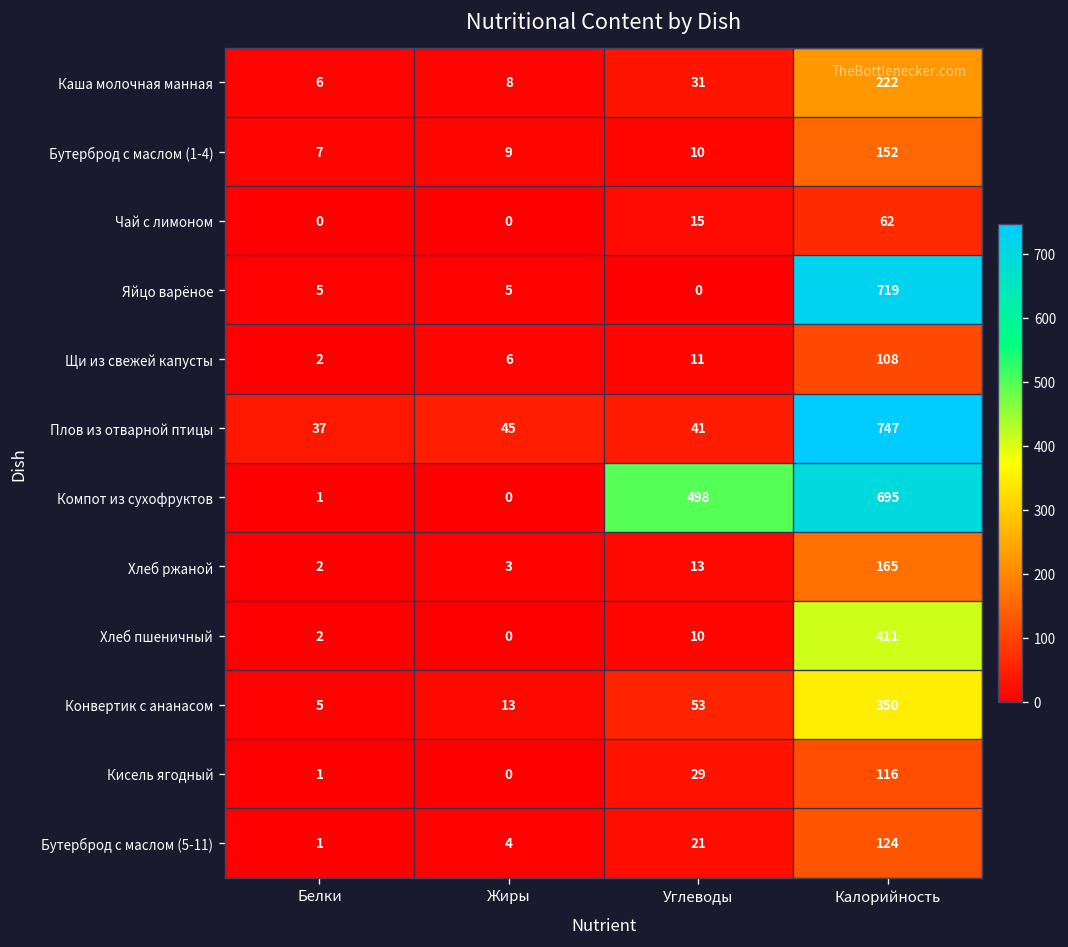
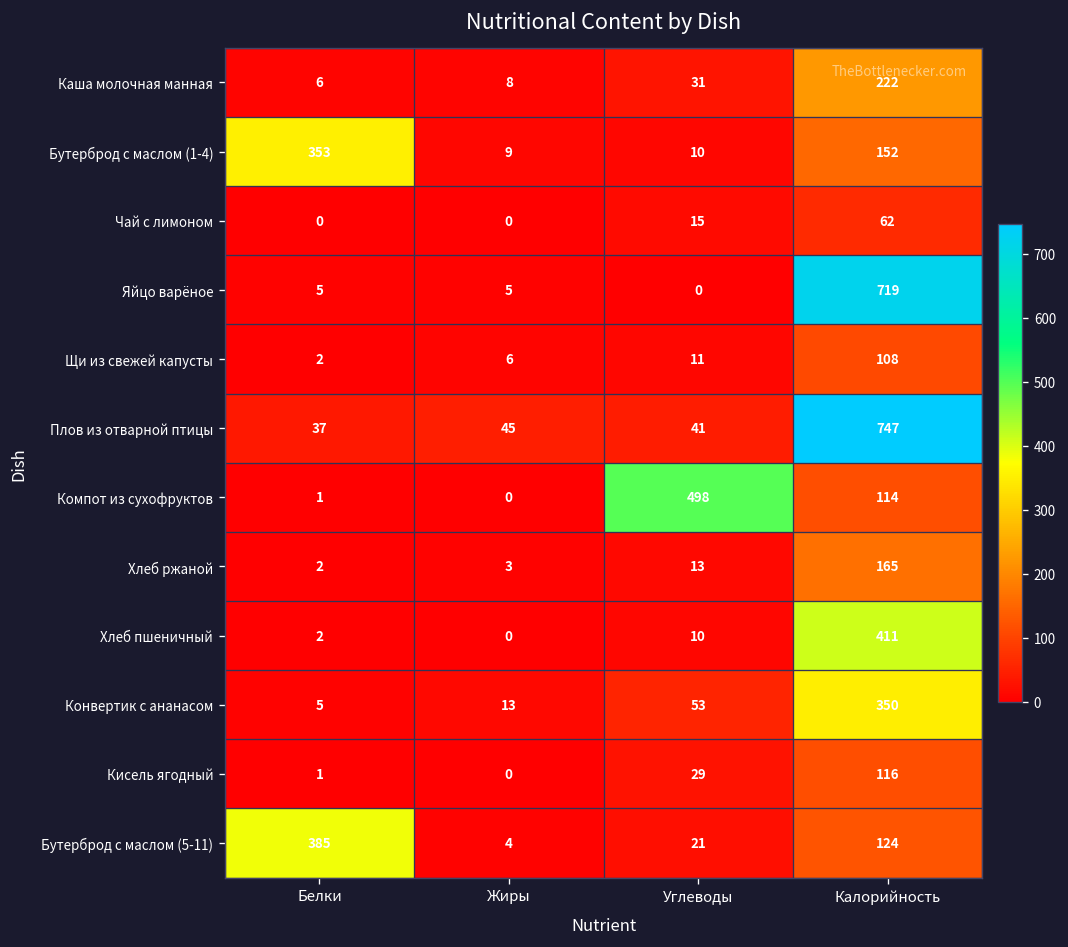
Бутерброд с маслом (1-4), Белки: 7 -> 353
Компот из сухофруктов, Калорийность: 695 -> 114
Бутерброд с маслом (5-11), Белки: 1 -> 385
